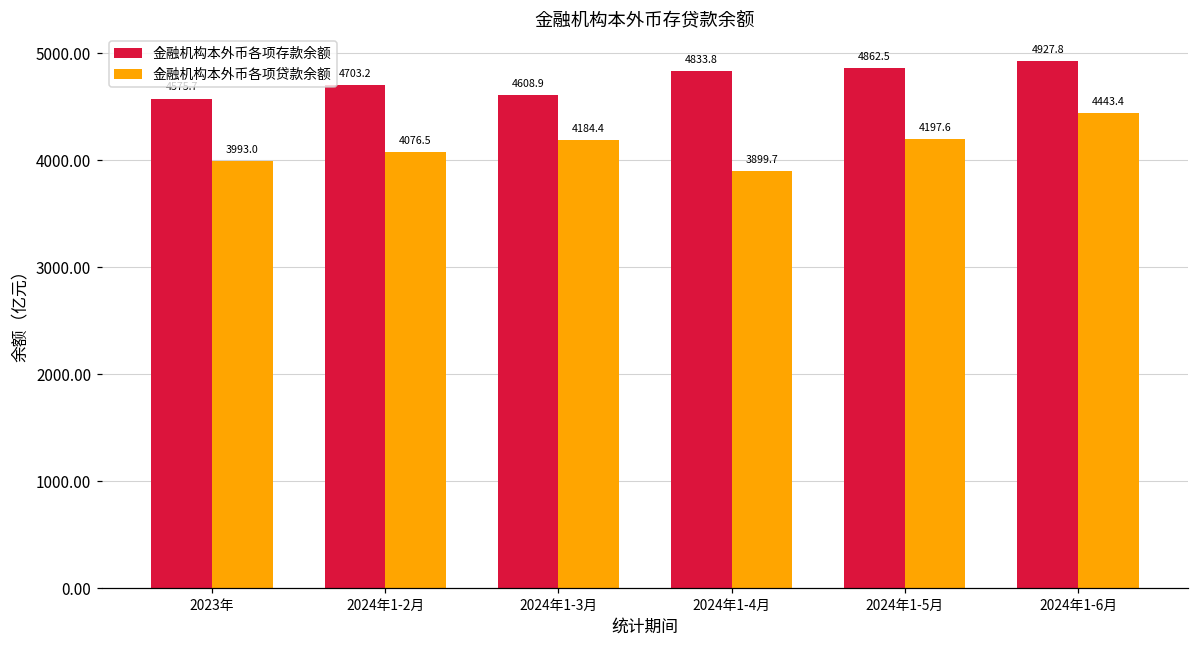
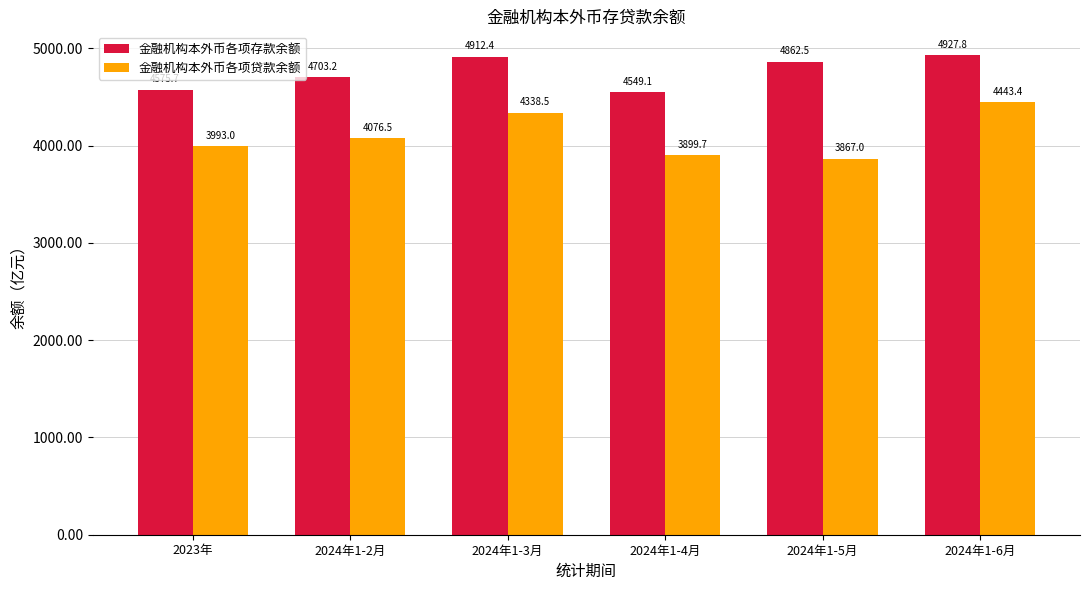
金融机构本外币各项存款余额, 2024年1-3月: 4608.9 -> 4912.4
金融机构本外币各项贷款余额, 2024年1-3月: 4184.4 -> 4338.5
金融机构本外币各项存款余额, 2024年1-4月: 4833.8 -> 4549.1
金融机构本外币各项贷款余额, 2024年1-5月: 4197.6 -> 3867.0
